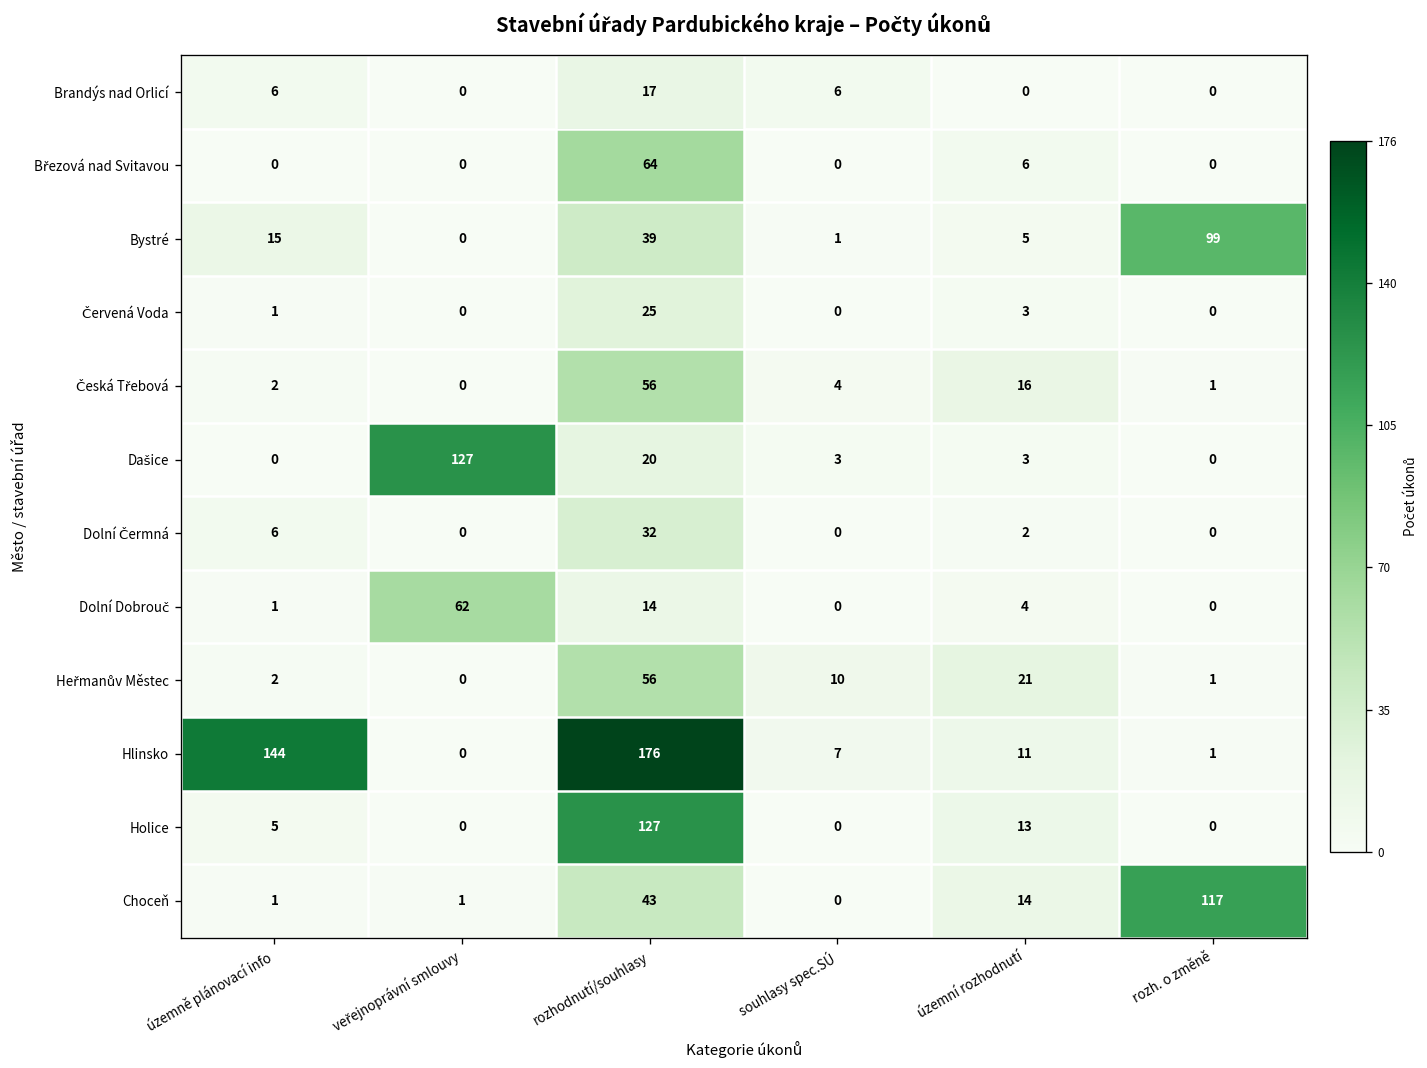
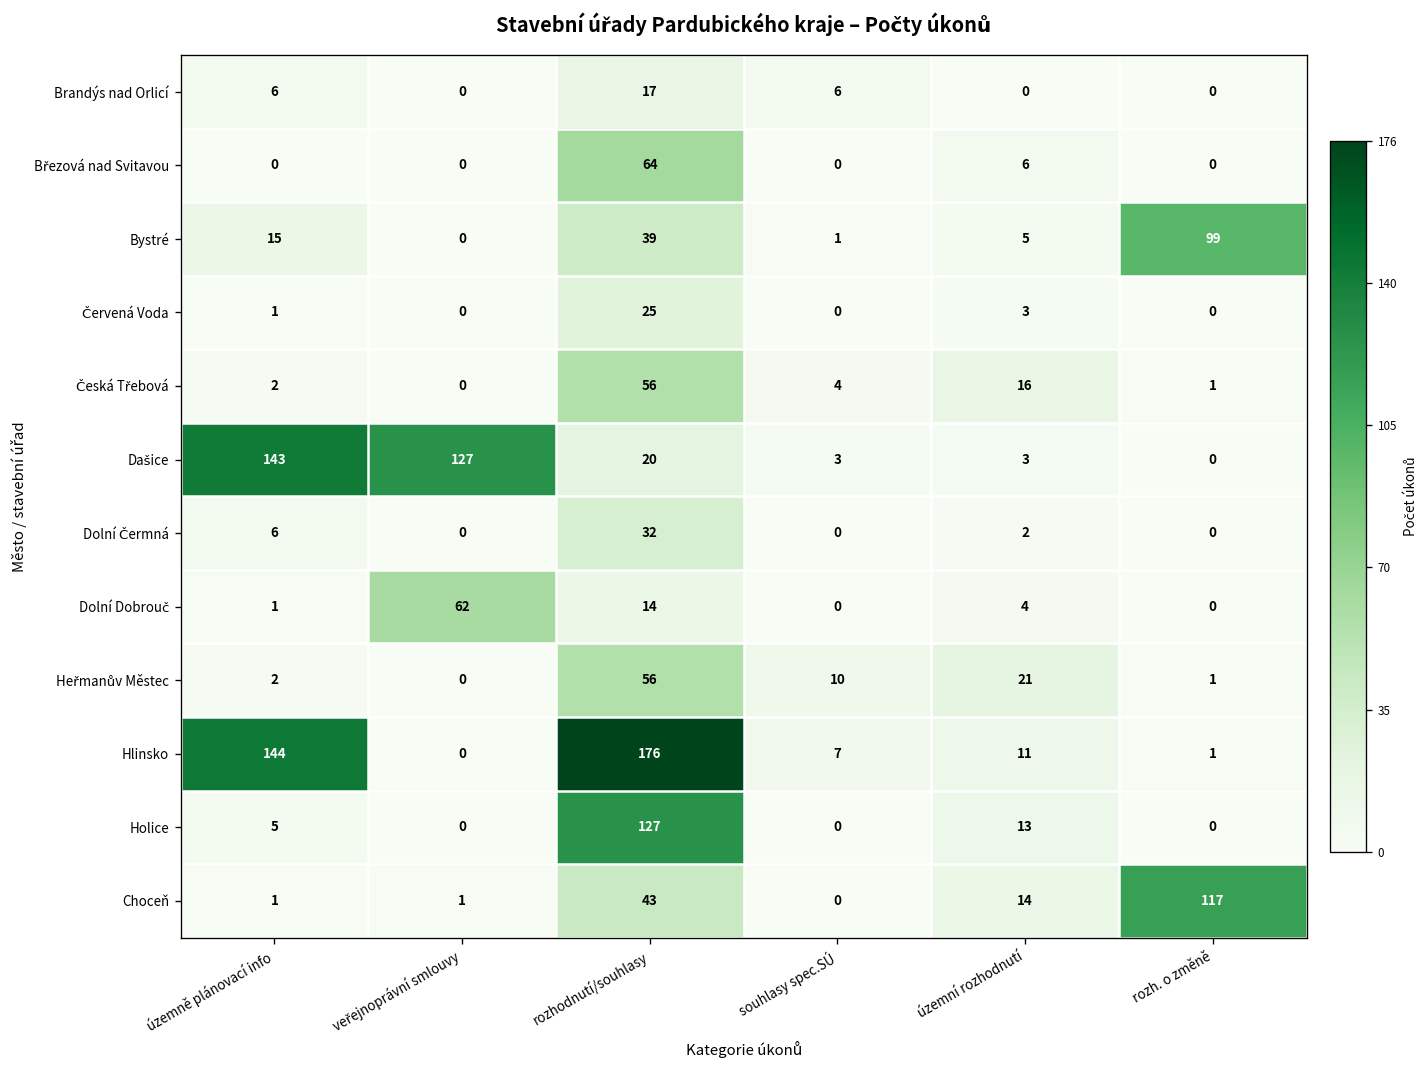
Dašice, územně plánovací info: 0 -> 143
